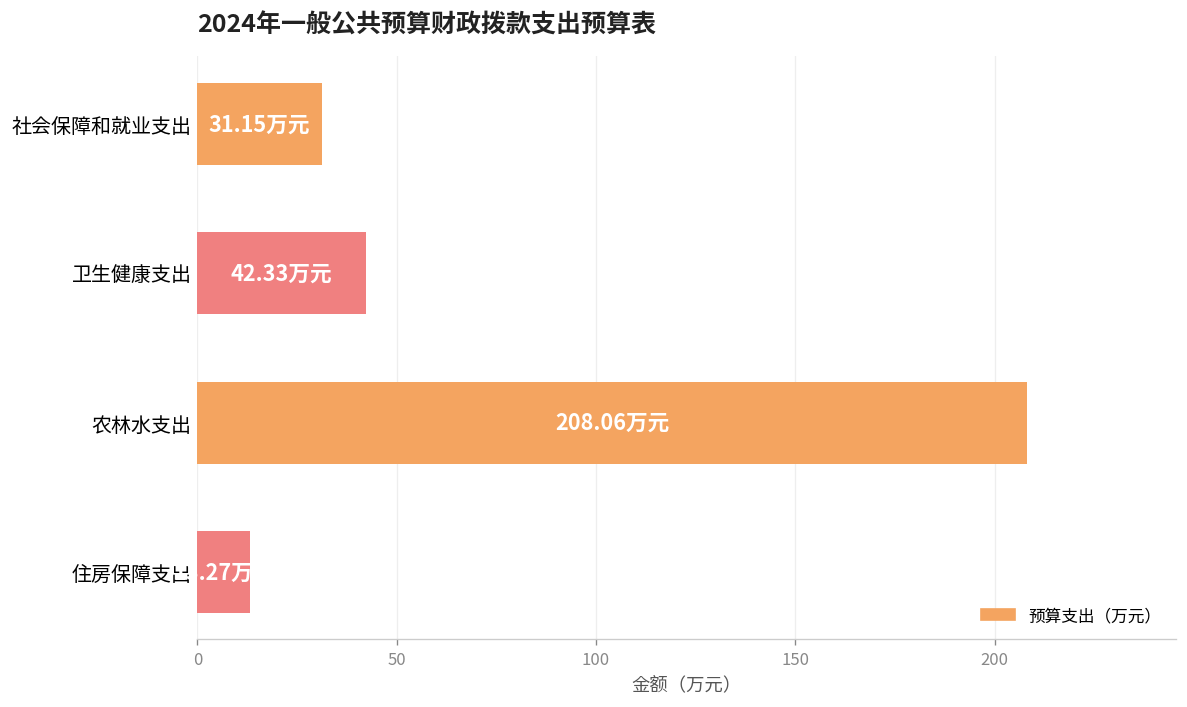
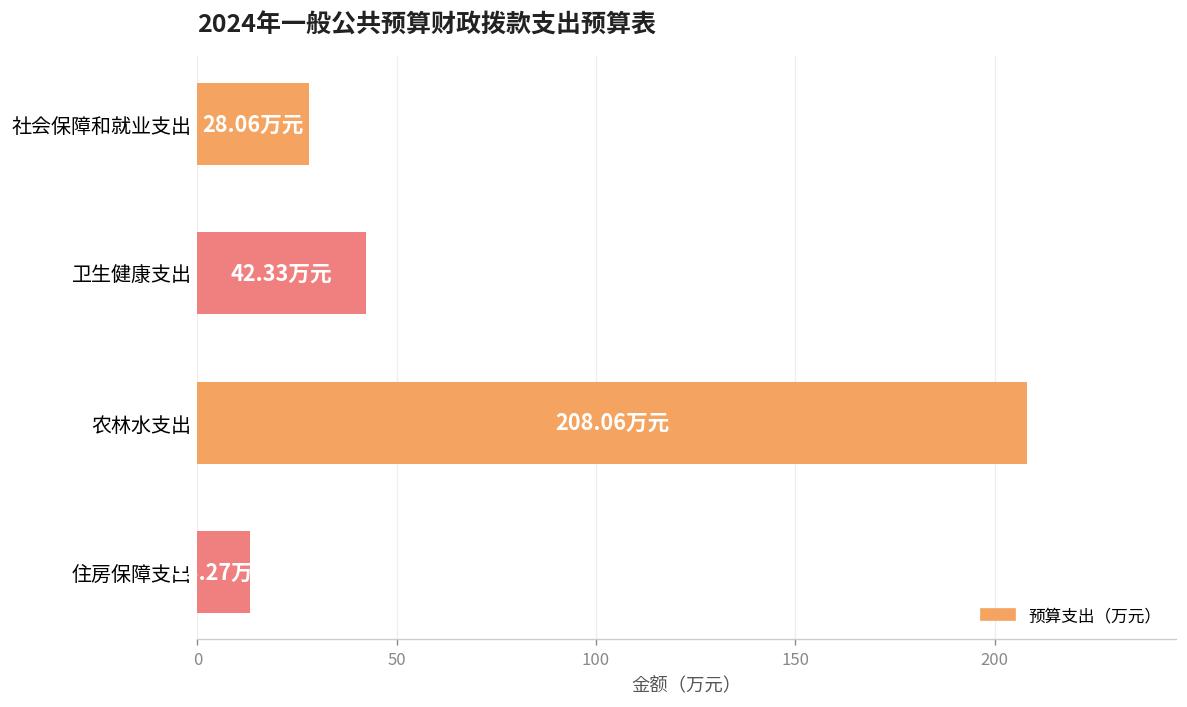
社会保障和就业支出: 31.15 -> 28.06
